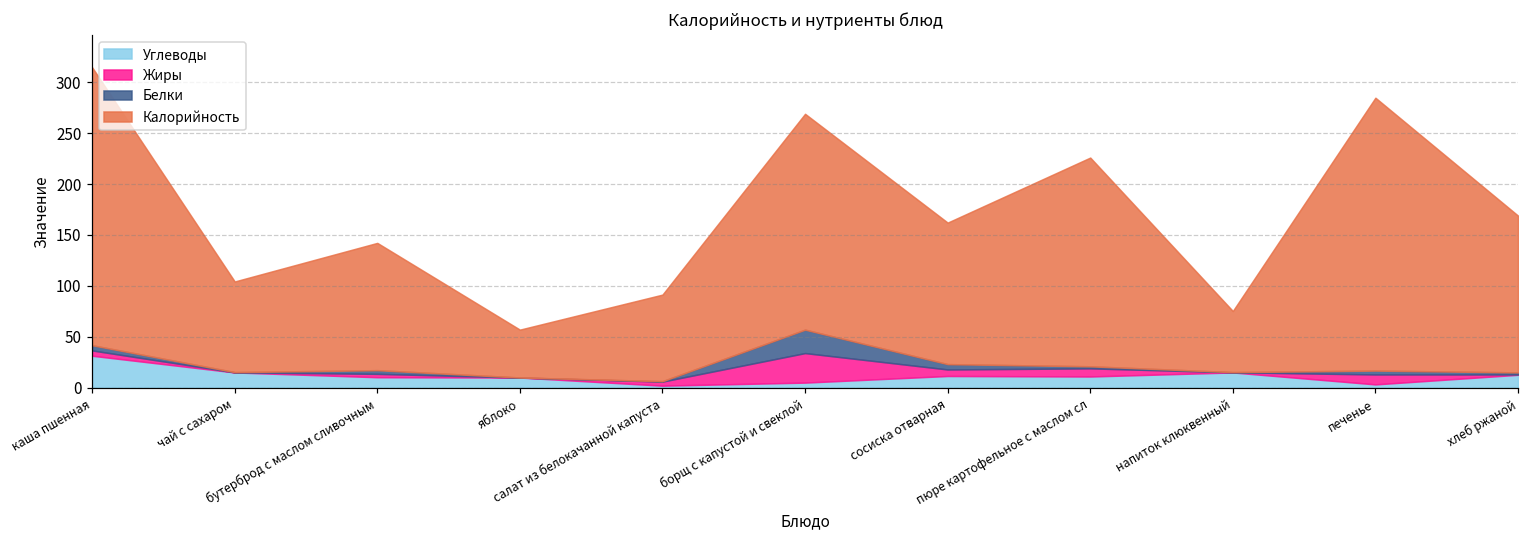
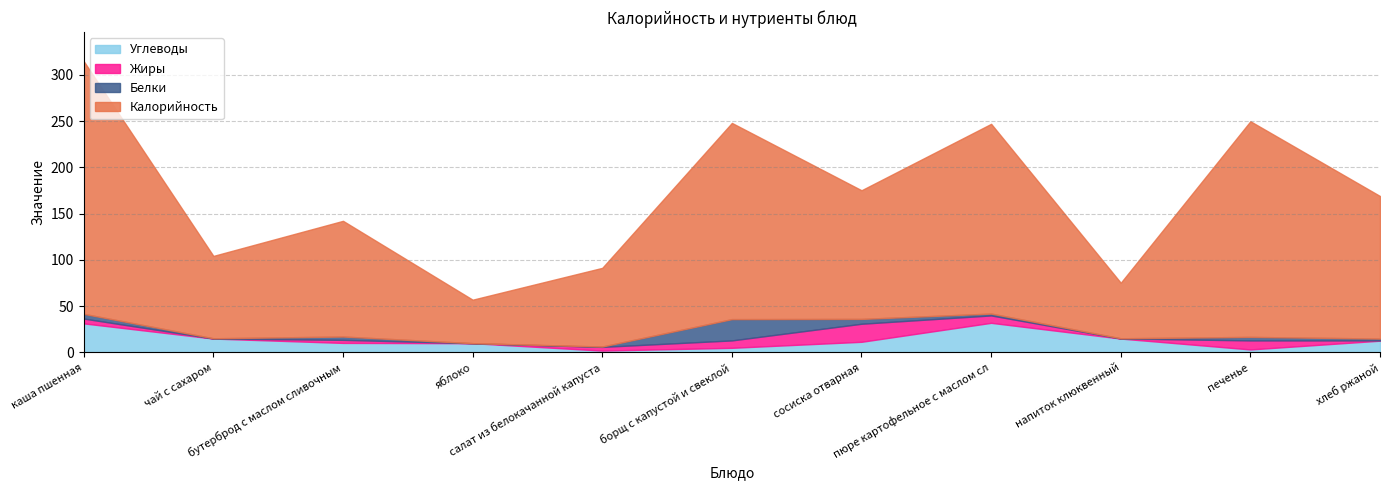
Жиры, борщ с капустой и свеклой: 30 -> 10
Жиры, сосиска отварная: 10 -> 20
Углеводы, пюре картофельное с маслом сл: 10 -> 30
Калорийность, печенье: 270 -> 230
